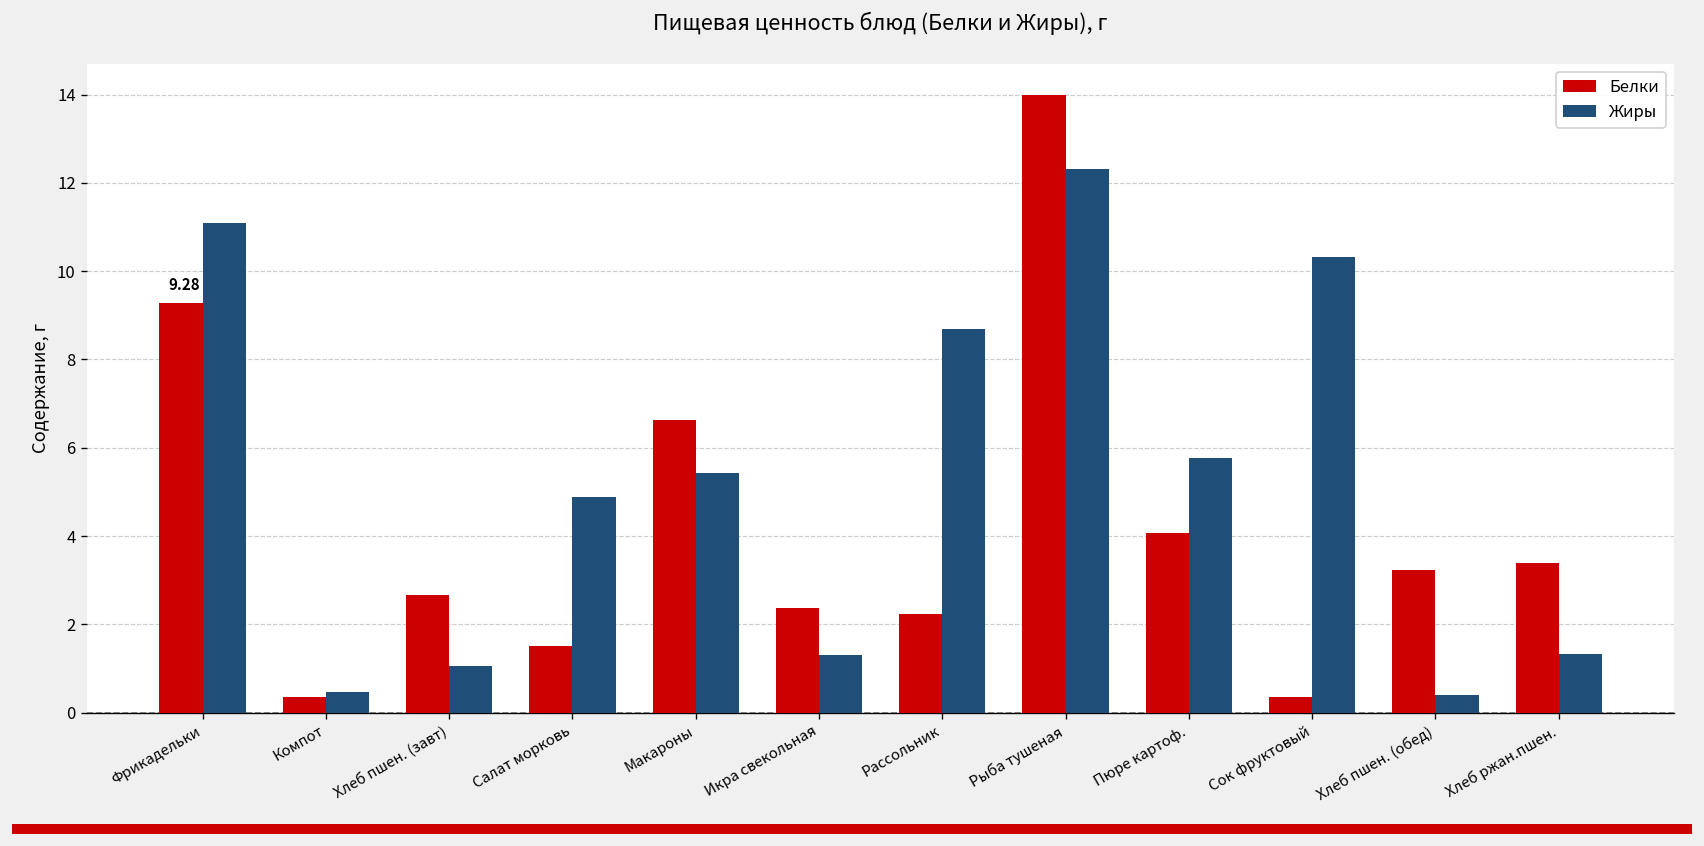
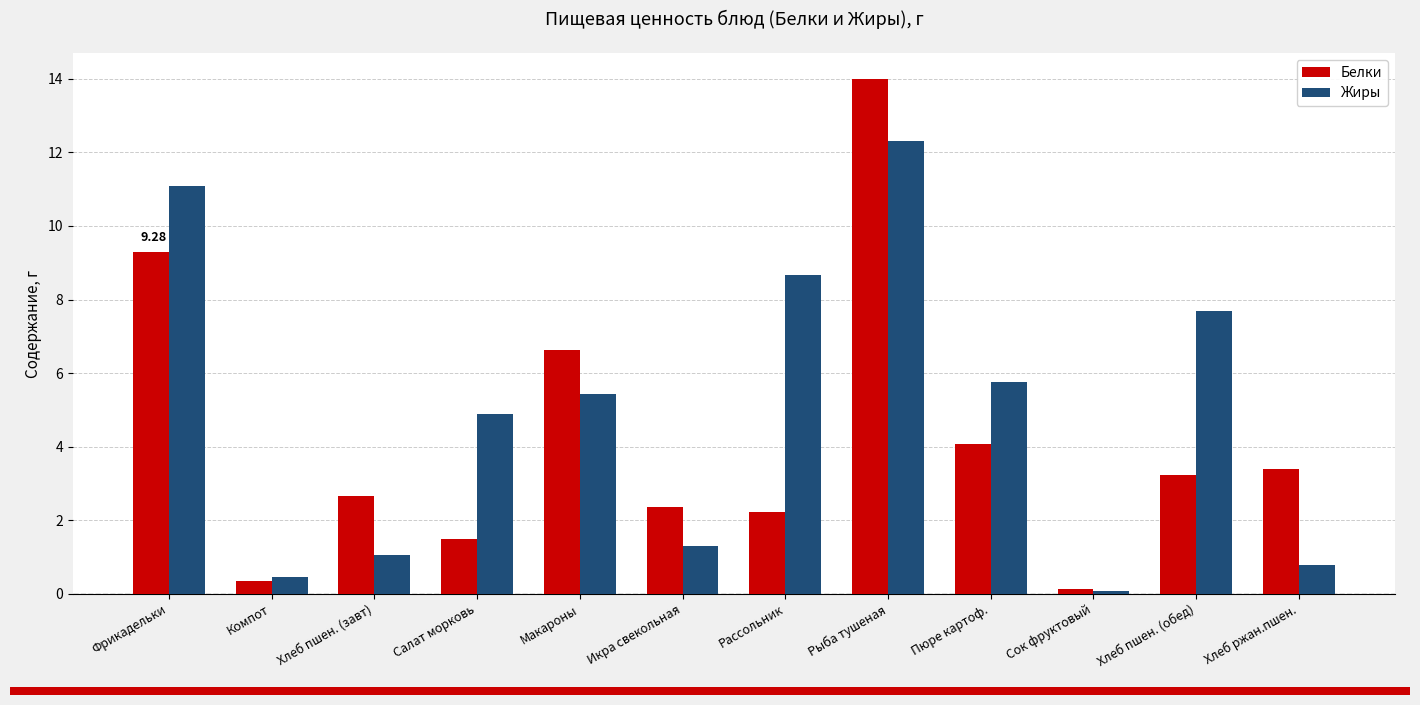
Белки, Сок фруктовый: 0.4 -> 0.1
Жиры, Сок фруктовый: 10.3 -> 0.1
Жиры, Хлеб пшен. (обед): 0.4 -> 7.7
Жиры, Хлеб ржан.пшен.: 1.3 -> 0.8
